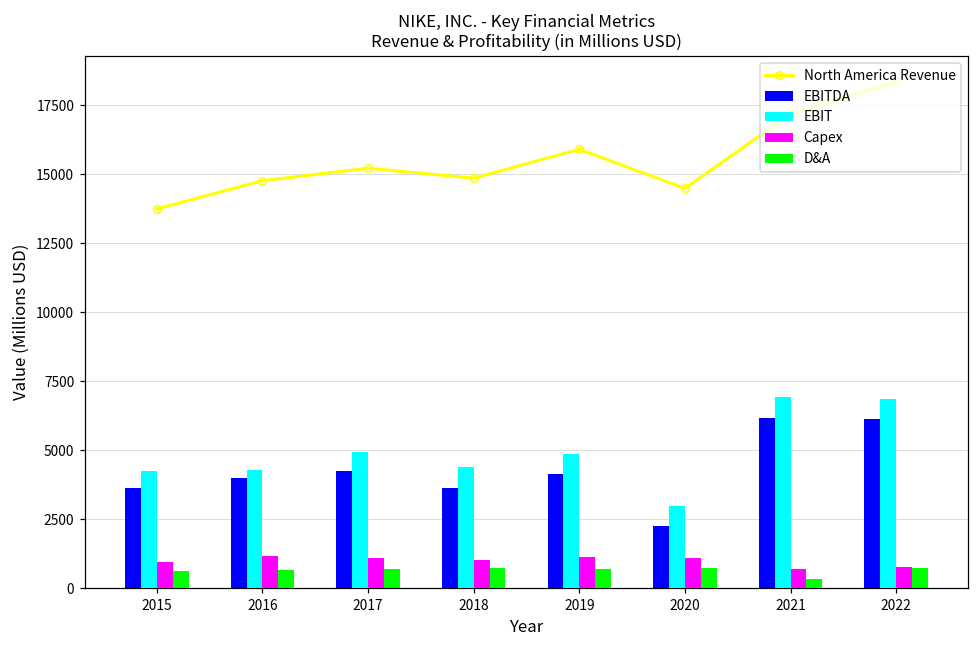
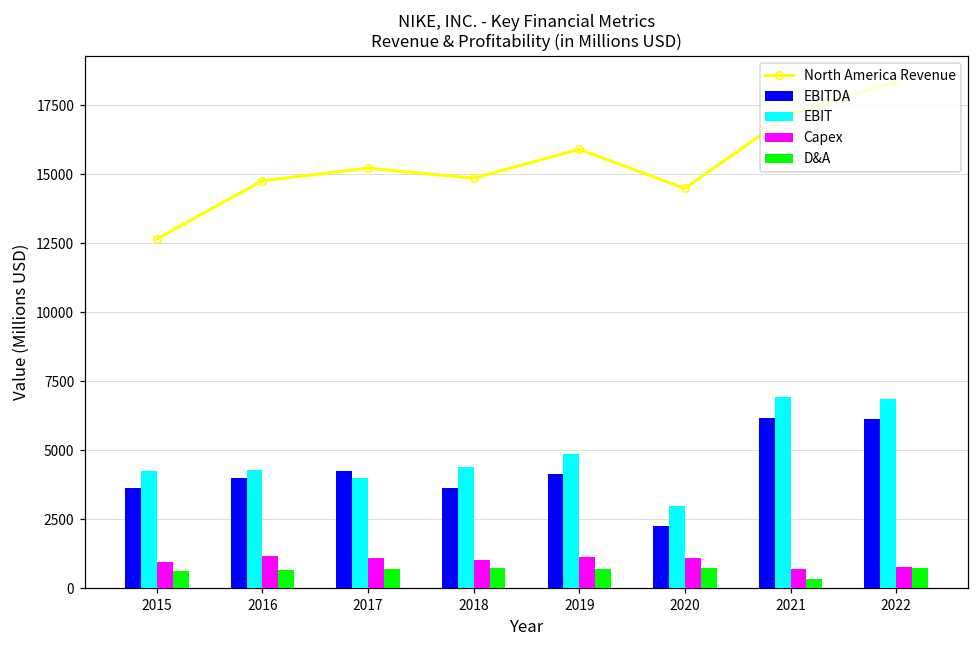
North America Revenue, 2015: 13700 -> 12700
EBIT, 2017: 4900 -> 4000
